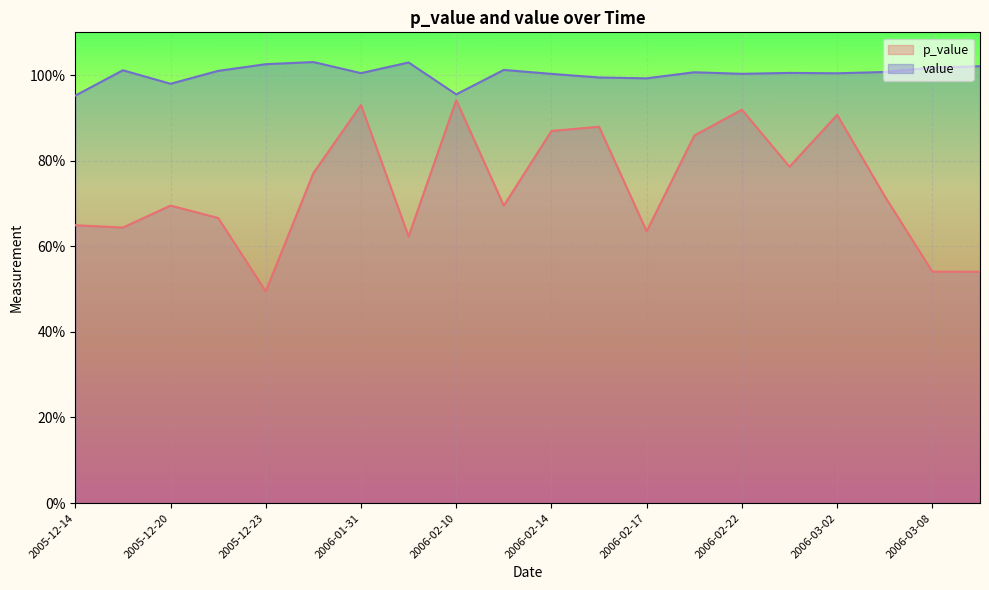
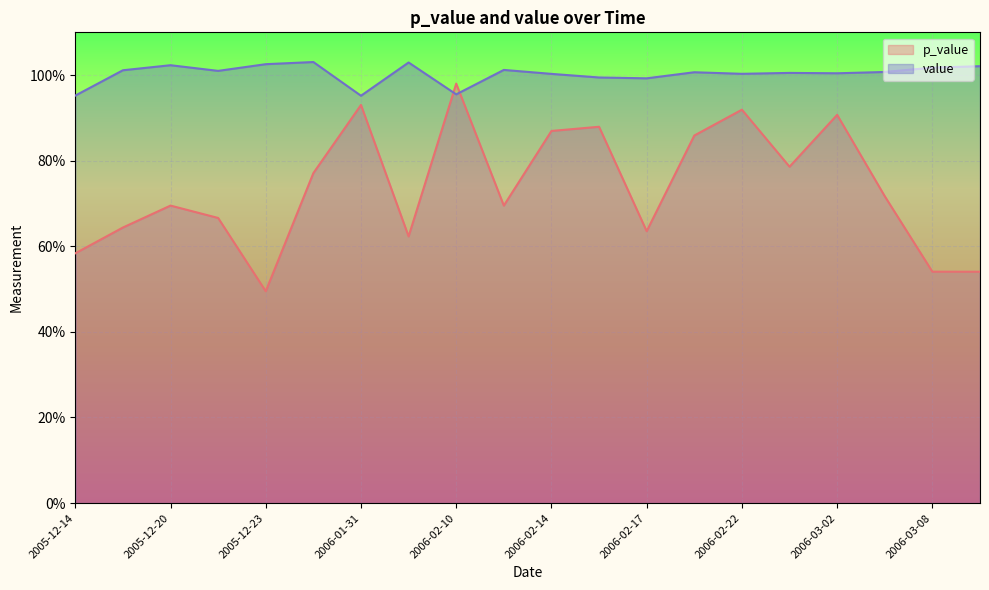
p_value, 2005-12-14: 65% -> 58%
value, 2005-12-20: 98% -> 102%
value, 2006-01-31: 100% -> 95%
p_value, 2006-02-10: 94% -> 98%
